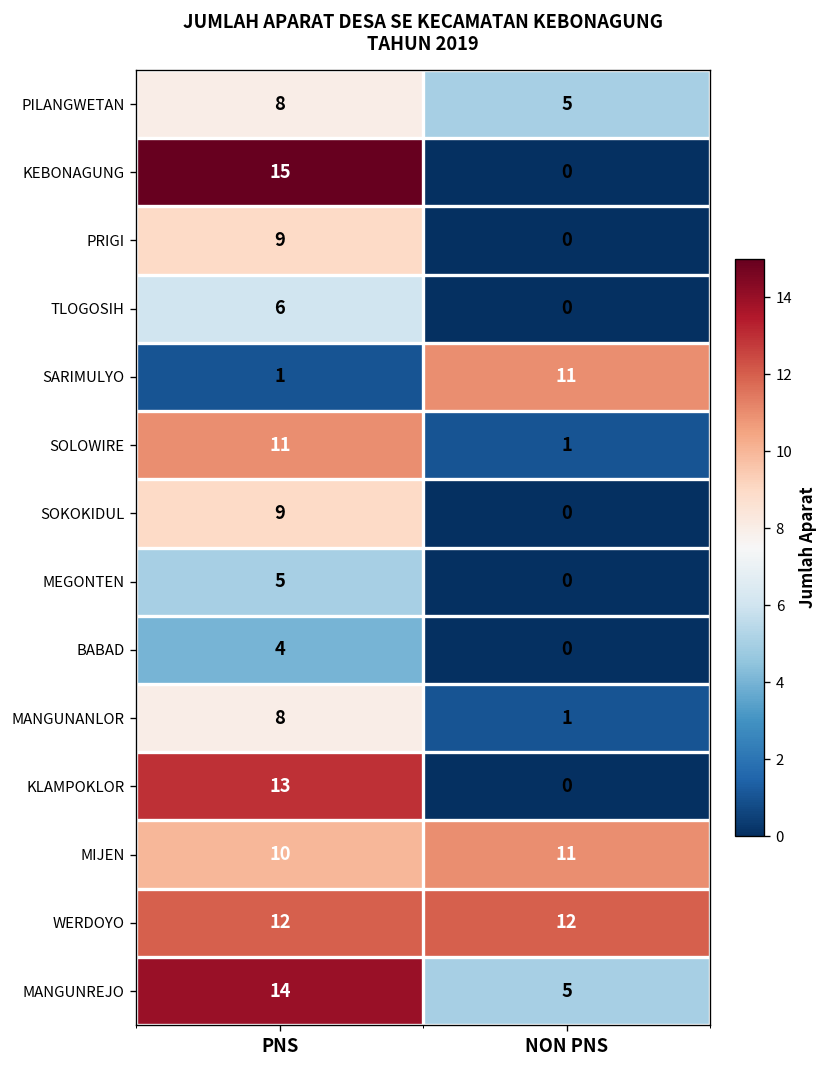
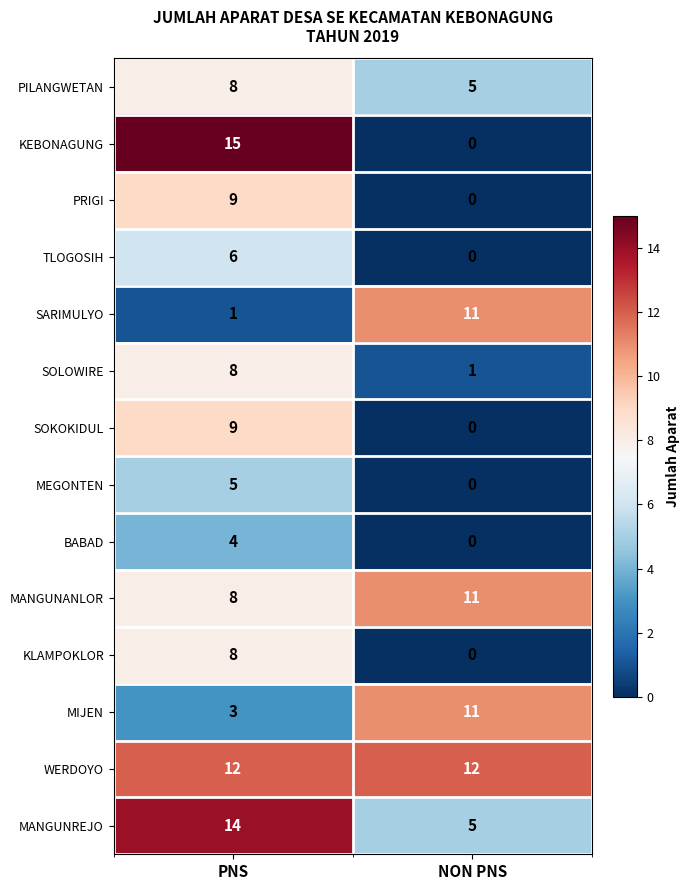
SOLOWIRE, PNS: 11 -> 8
MANGUNANLOR, NON PNS: 1 -> 11
KLAMPOKLOR, PNS: 13 -> 8
MIJEN, PNS: 10 -> 3
